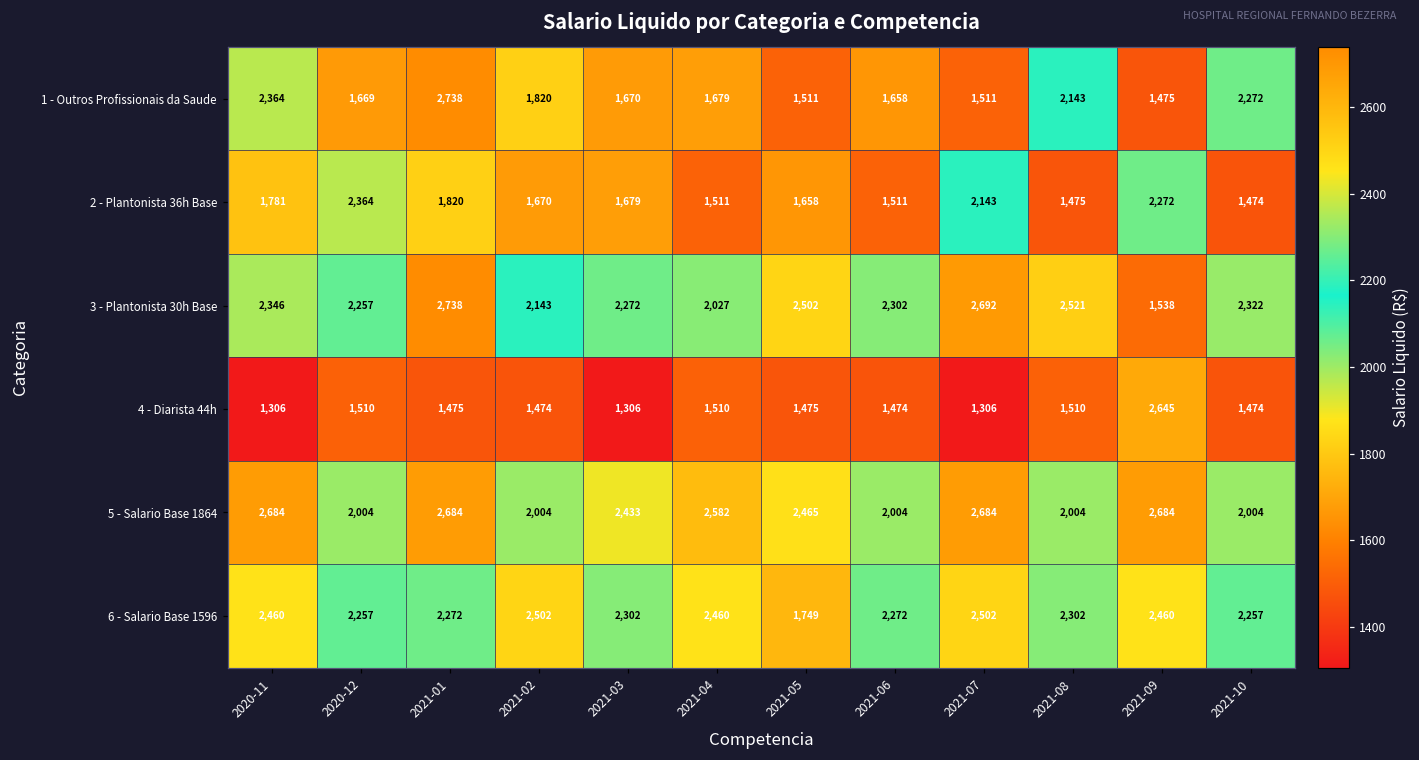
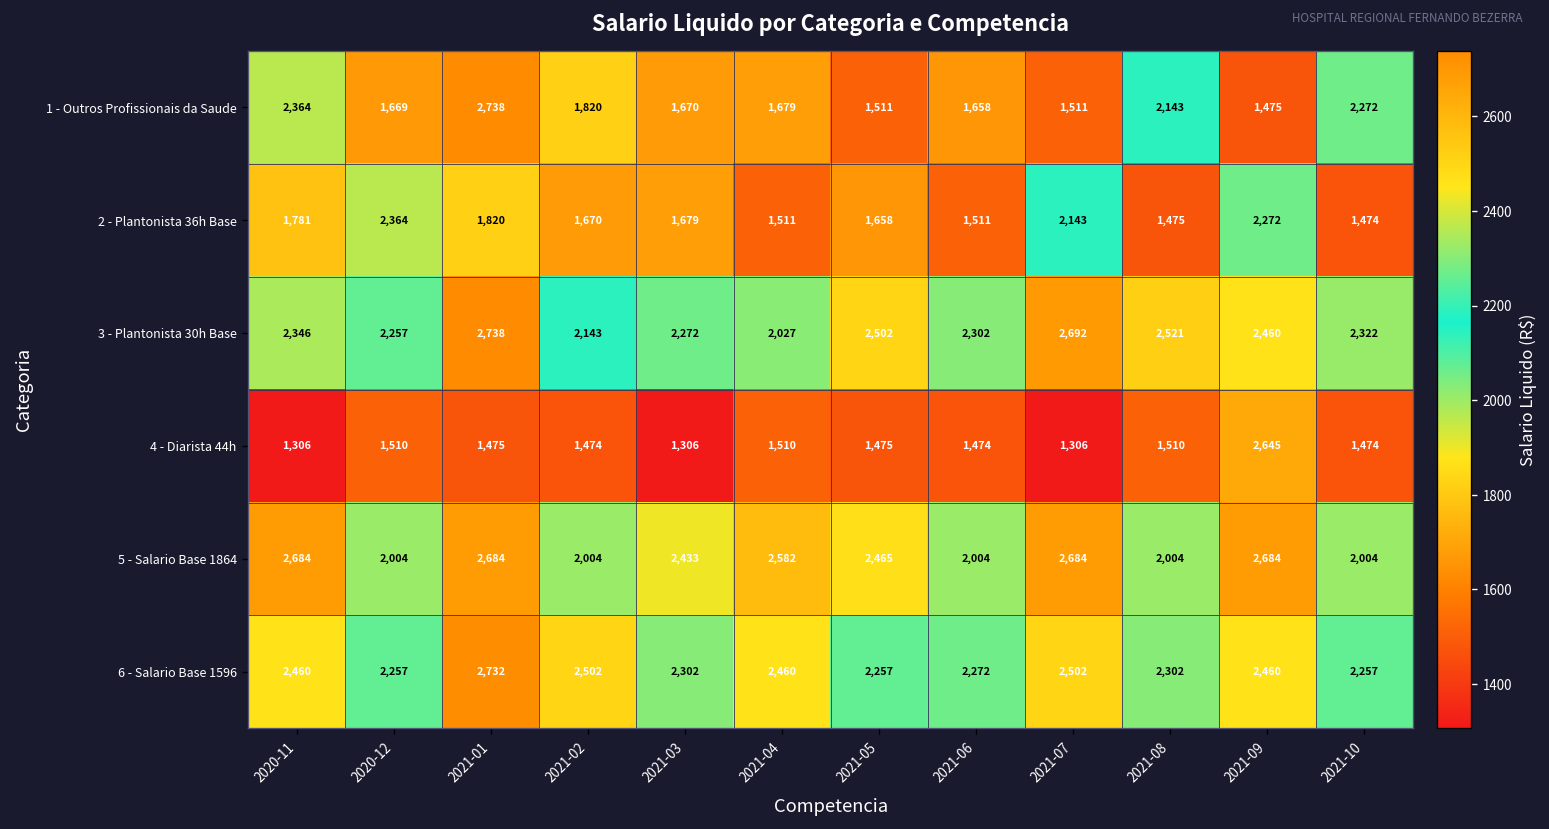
3 - Plantonista 30h Base, 2021-09: 1,538 -> 2,460
6 - Salario Base 1596, 2021-01: 2,272 -> 2,732
6 - Salario Base 1596, 2021-05: 1,749 -> 2,257
